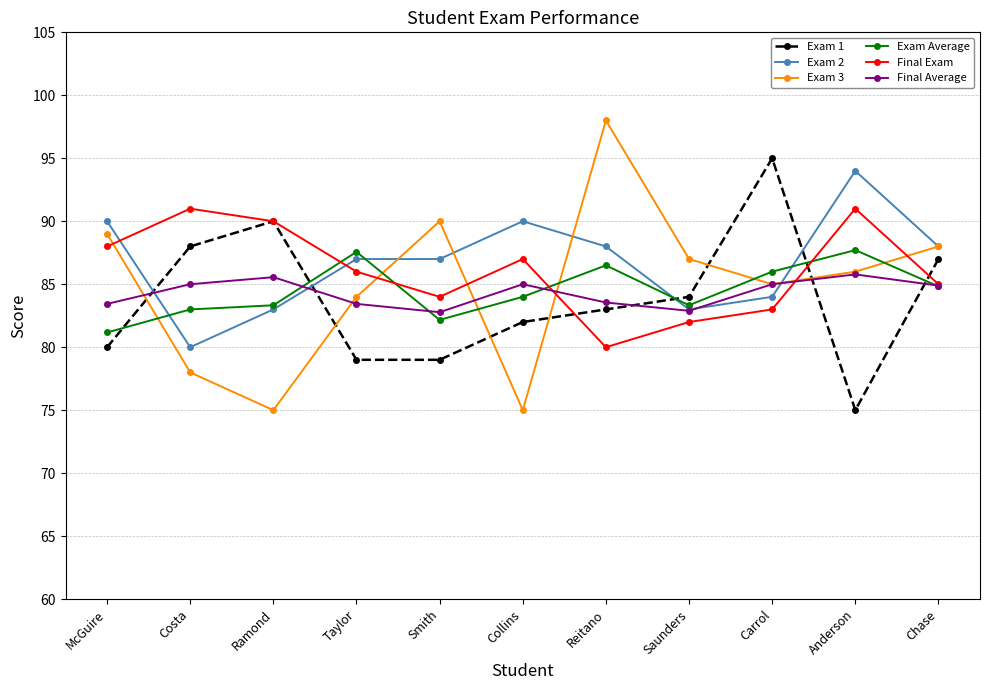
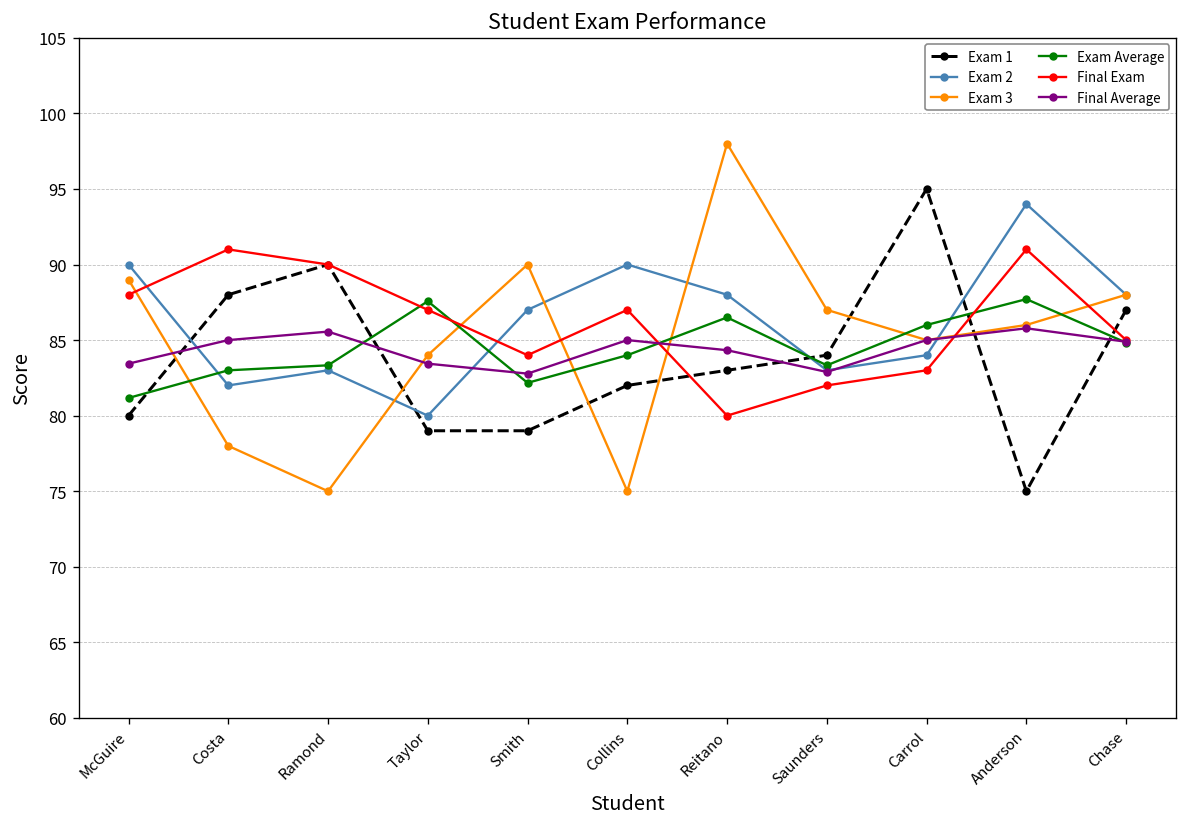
Exam 2, Costa: 80 -> 82
Exam 2, Taylor: 87 -> 80
Final Exam, Taylor: 86 -> 87
Final Average, Reitano: 83.6 -> 84.3
